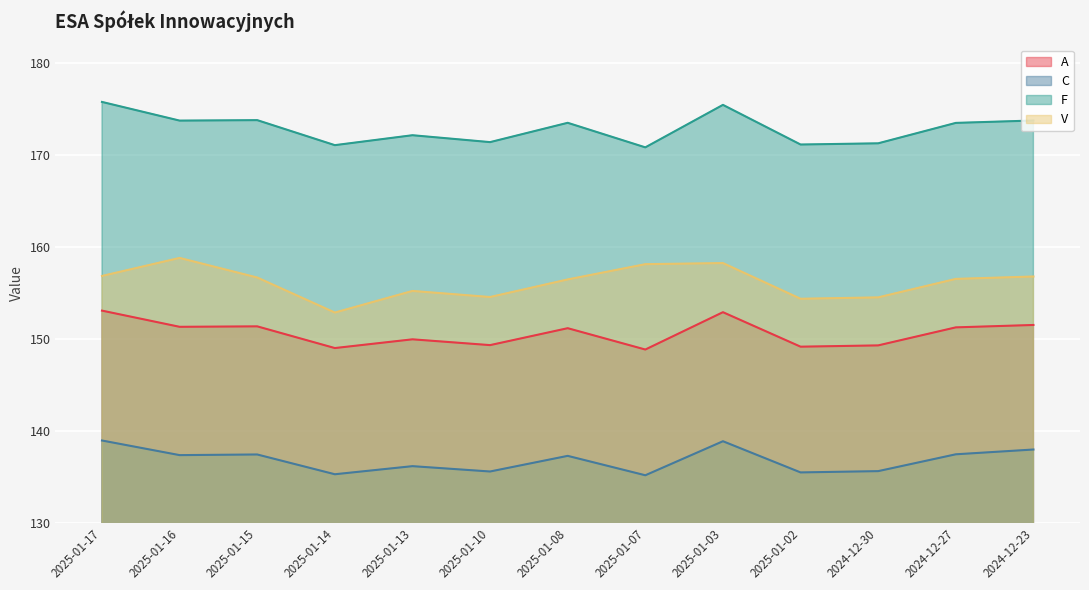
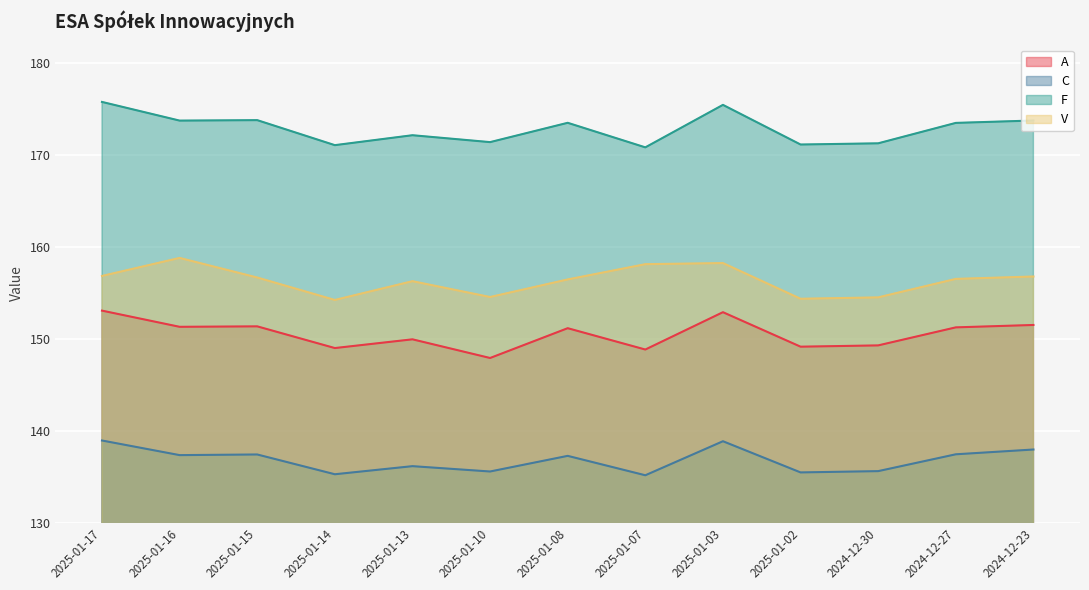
V, 2025-01-14: 153 -> 154
V, 2025-01-13: 155 -> 156
A, 2025-01-10: 149 -> 148
